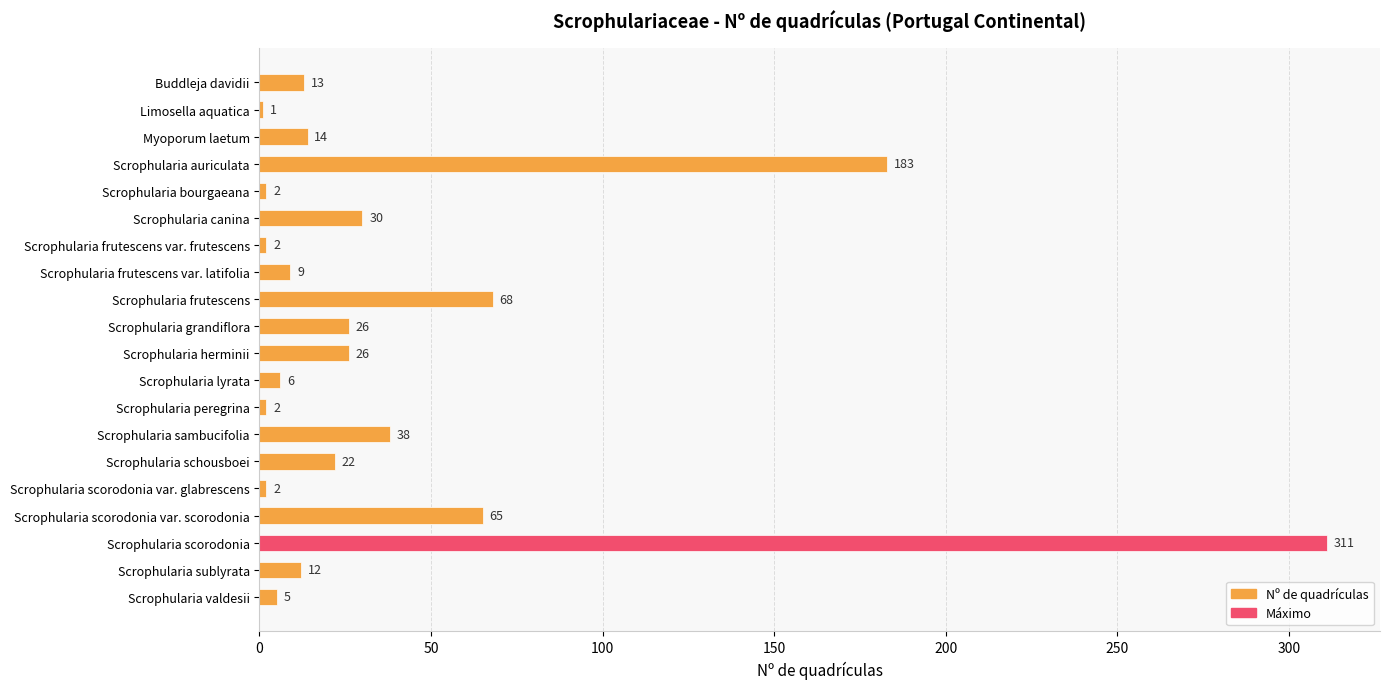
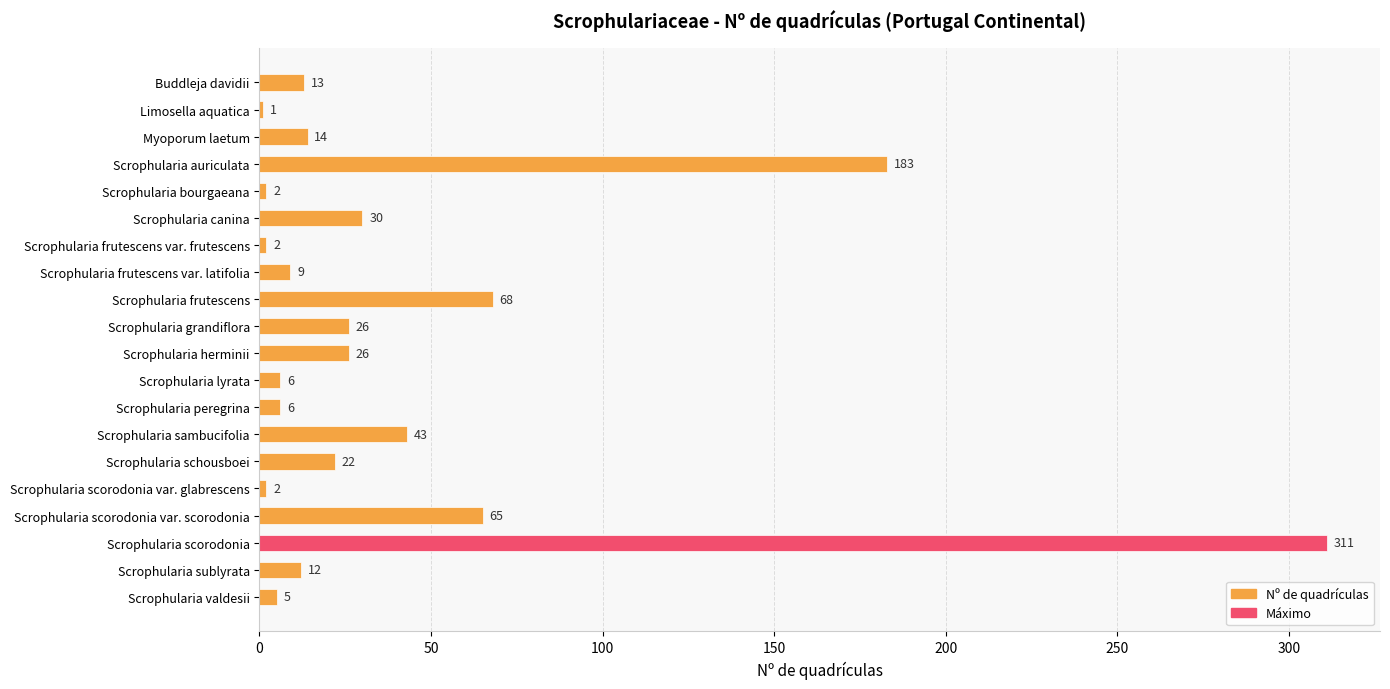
Scrophularia peregrina: 2 -> 6
Scrophularia sambucifolia: 38 -> 43
